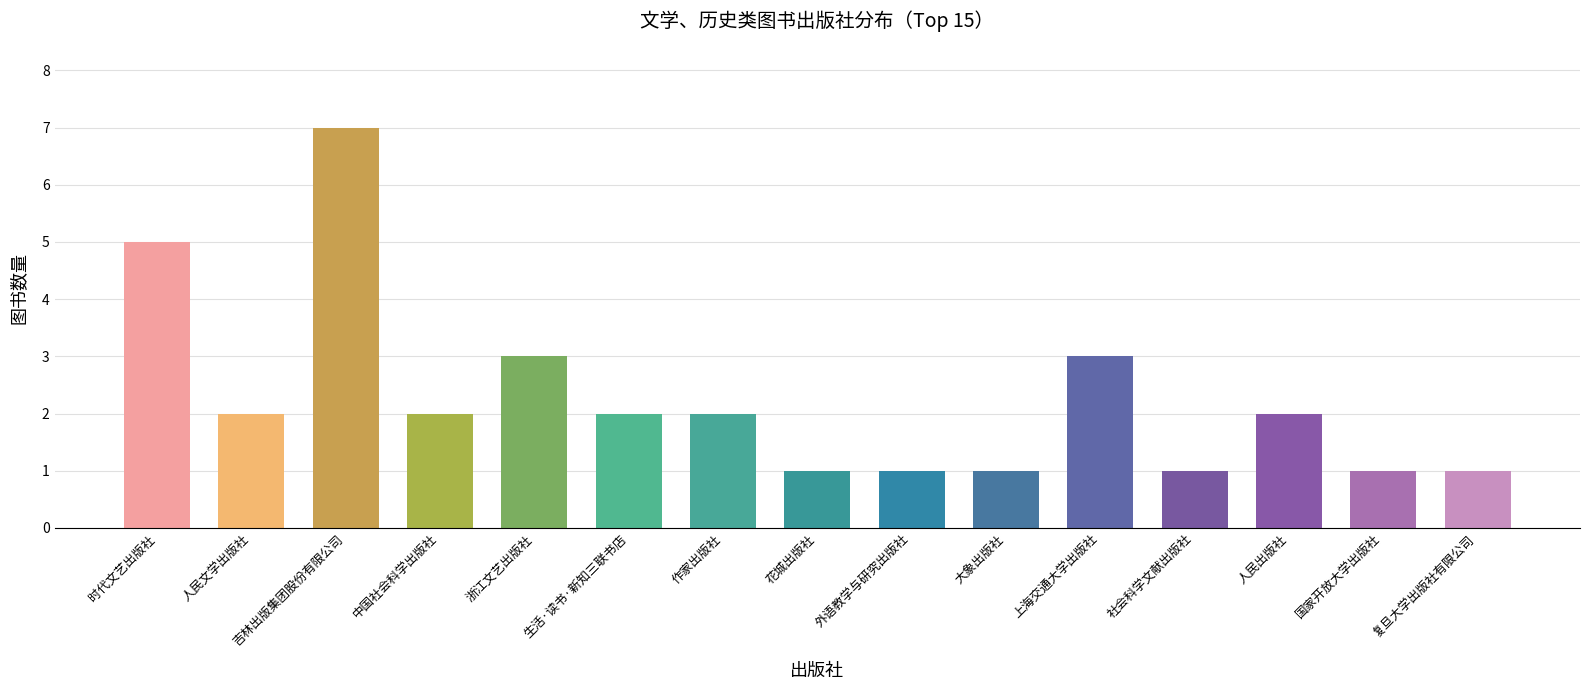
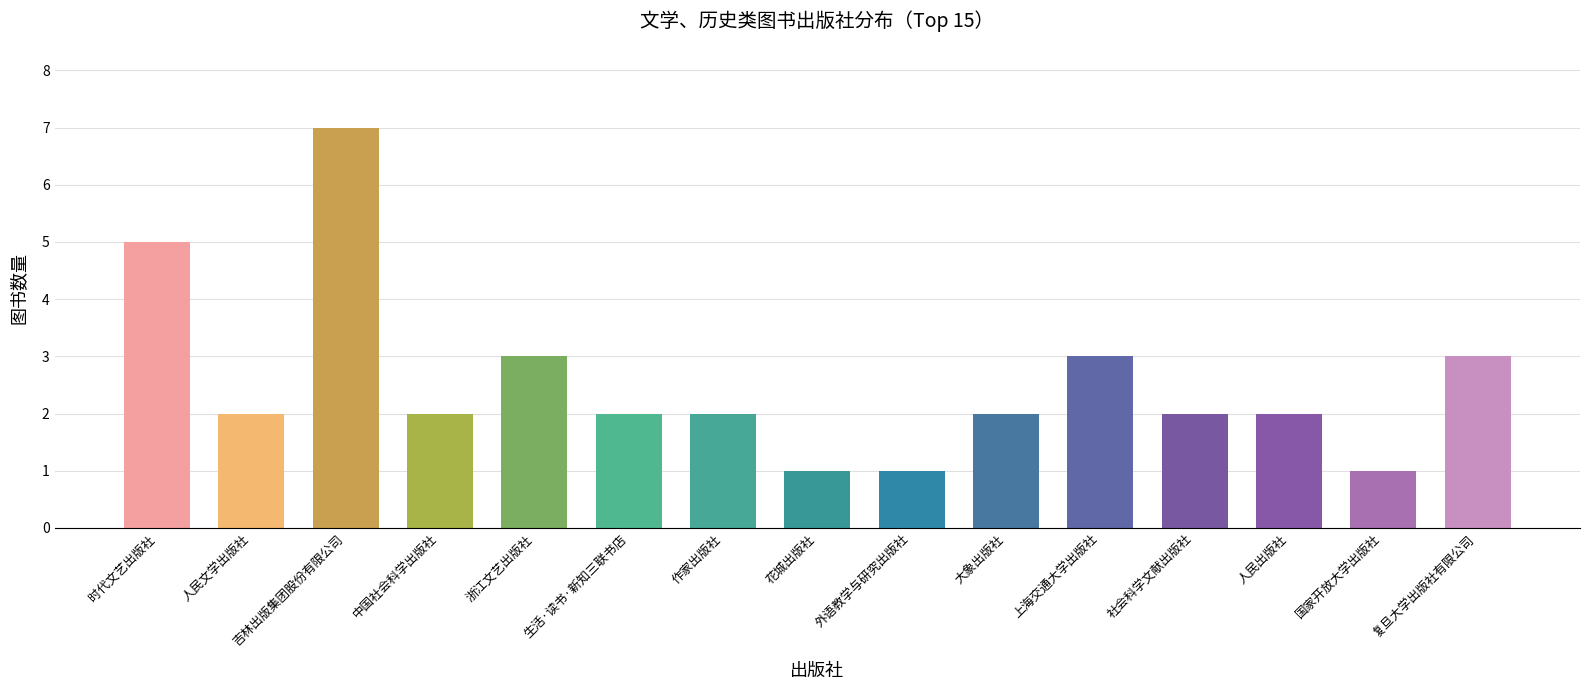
大象出版社: 1 -> 2
社会科学文献出版社: 1 -> 2
复旦大学出版社有限公司: 1 -> 3
